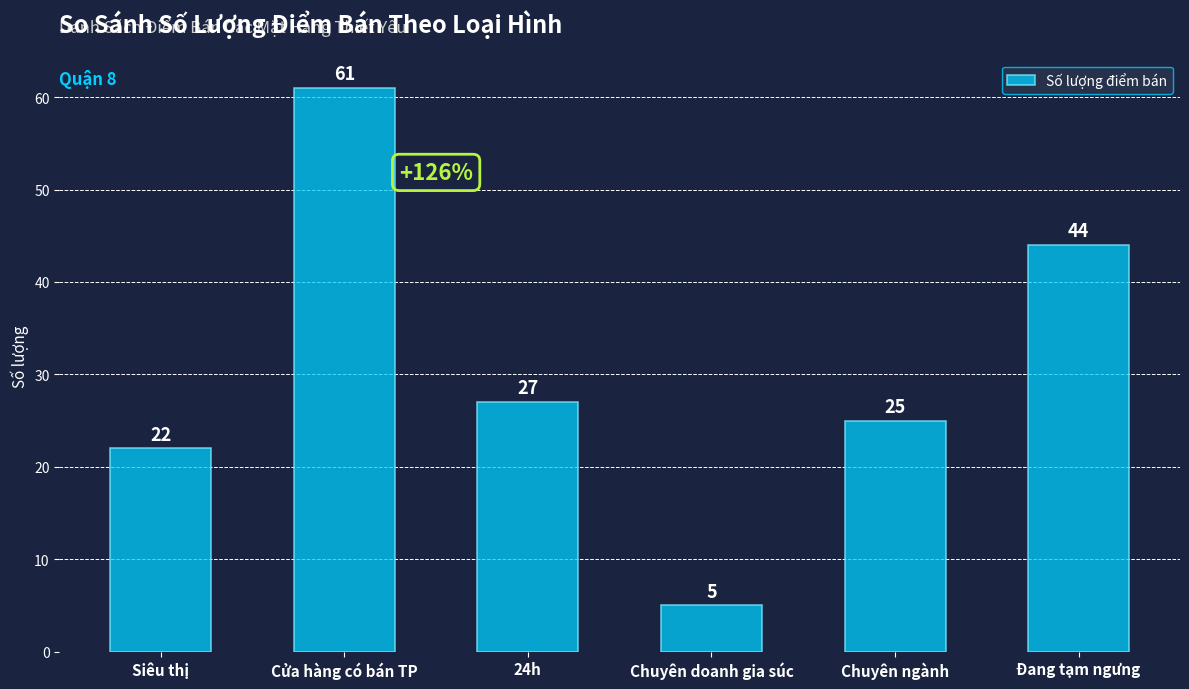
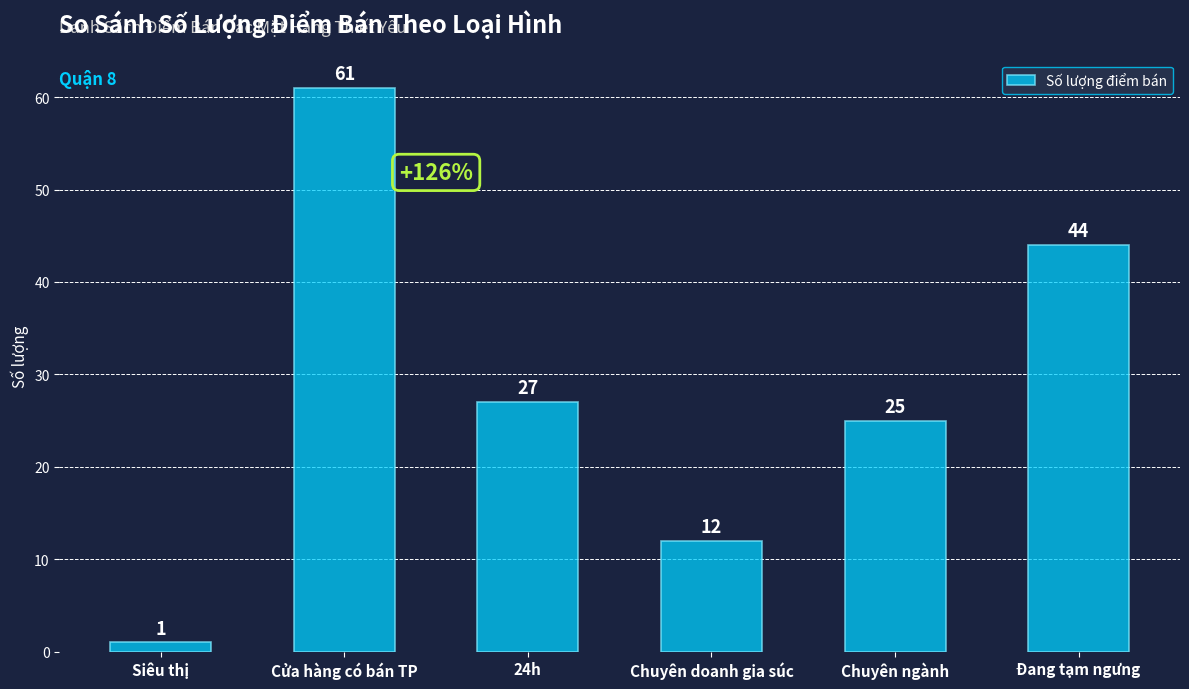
Siêu thị: 22 -> 1
Chuyên doanh gia súc: 5 -> 12
